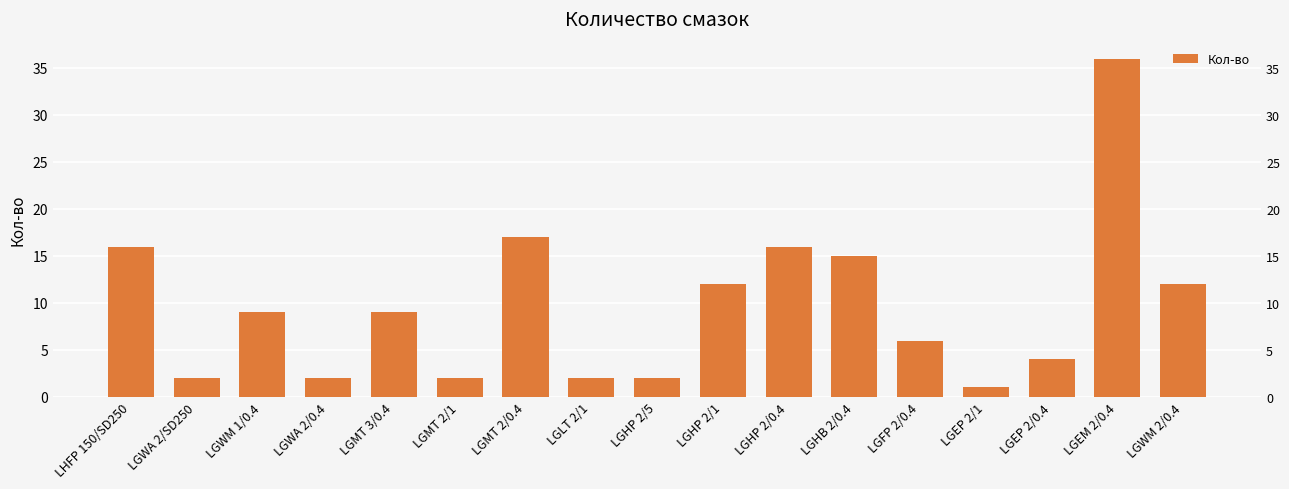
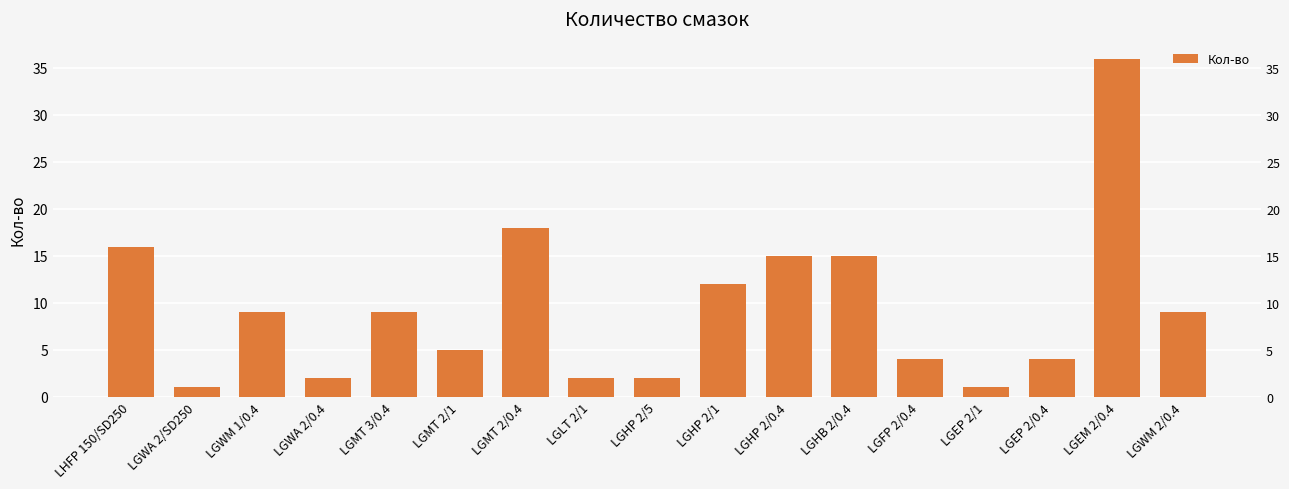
LGWA 2/SD250: 2 -> 1
LGMT 2/1: 2 -> 5
LGMT 2/0.4: 17 -> 18
LGHP 2/0.4: 16 -> 15
LGFP 2/0.4: 6 -> 4
LGWM 2/0.4: 12 -> 9
